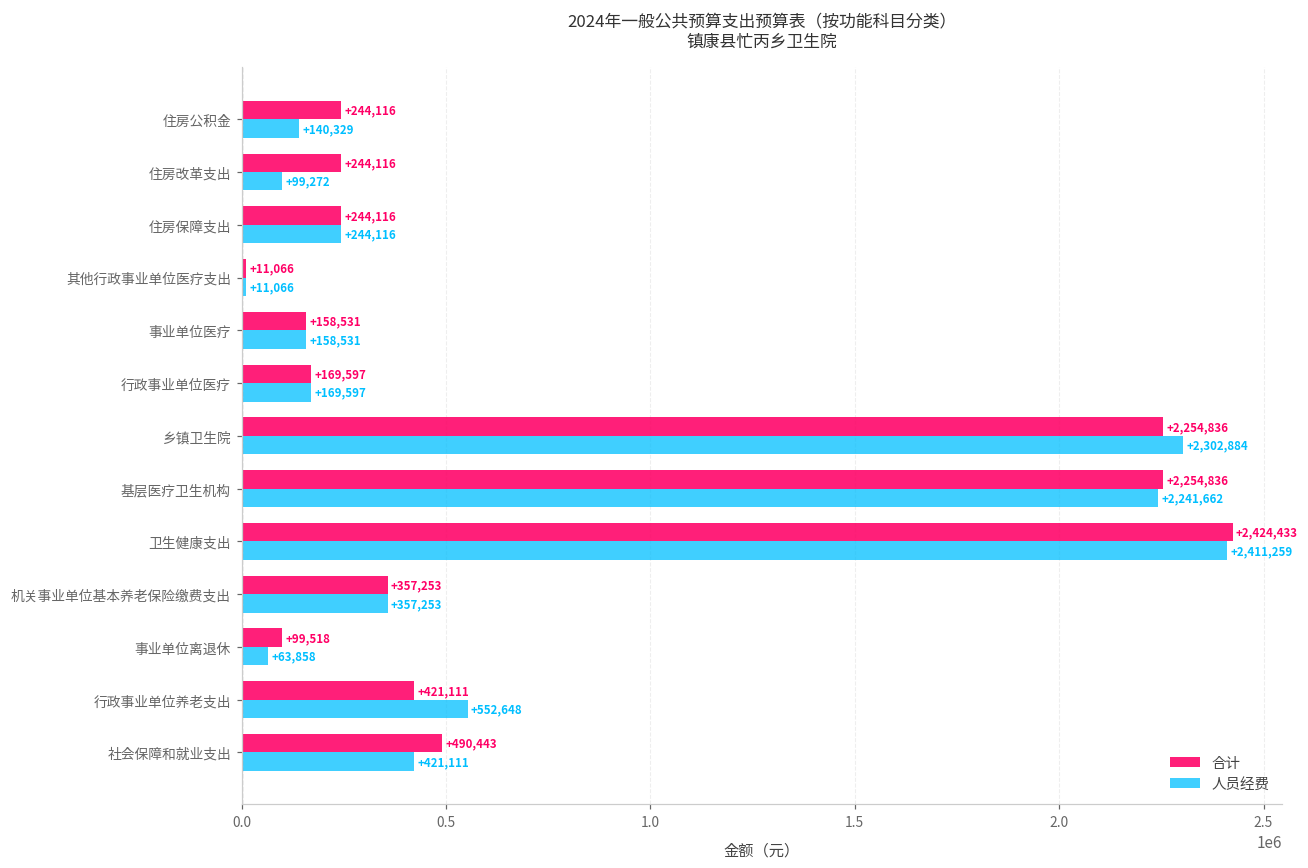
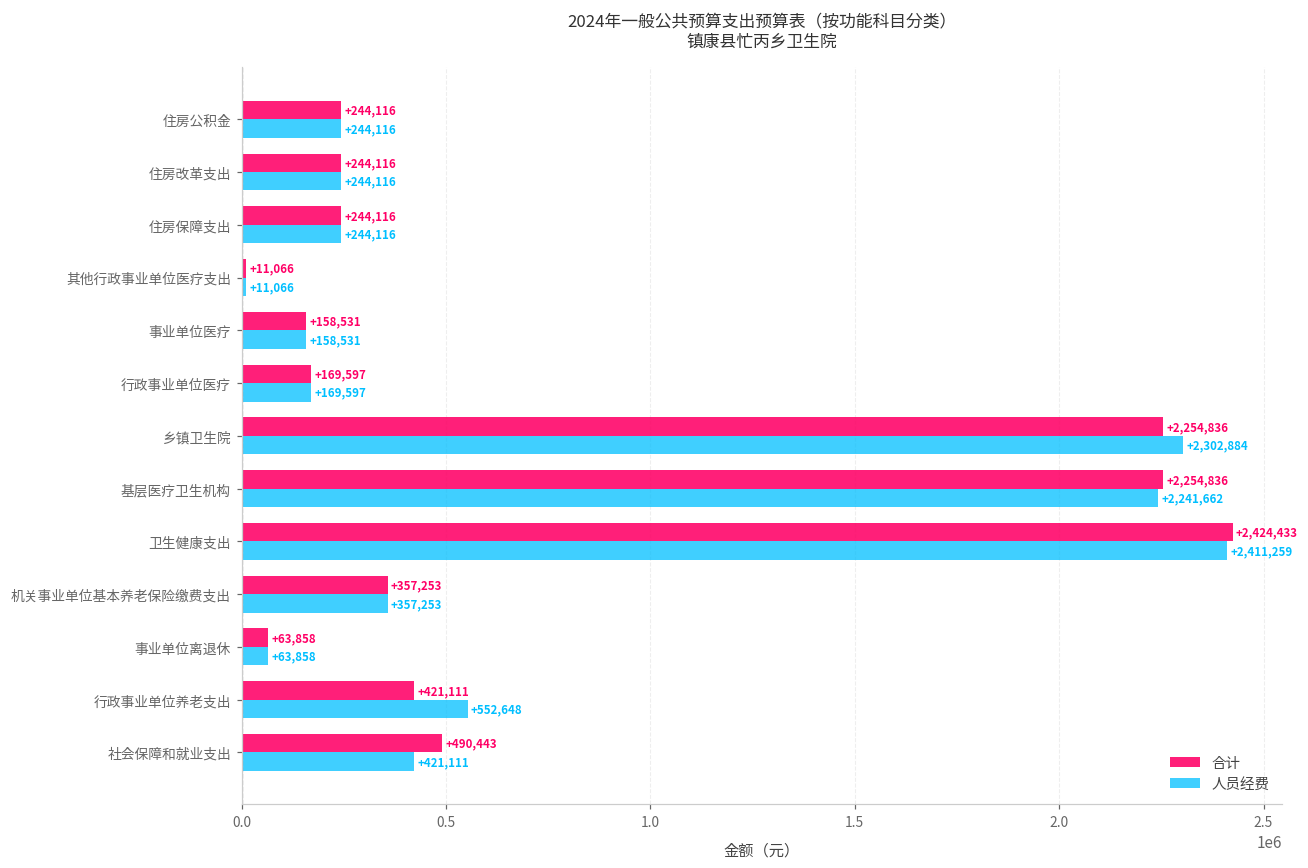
人员经费, 住房公积金: +140,329 -> +244,116
人员经费, 住房改革支出: +99,272 -> +244,116
合计, 事业单位离退休: +99,518 -> +63,858
